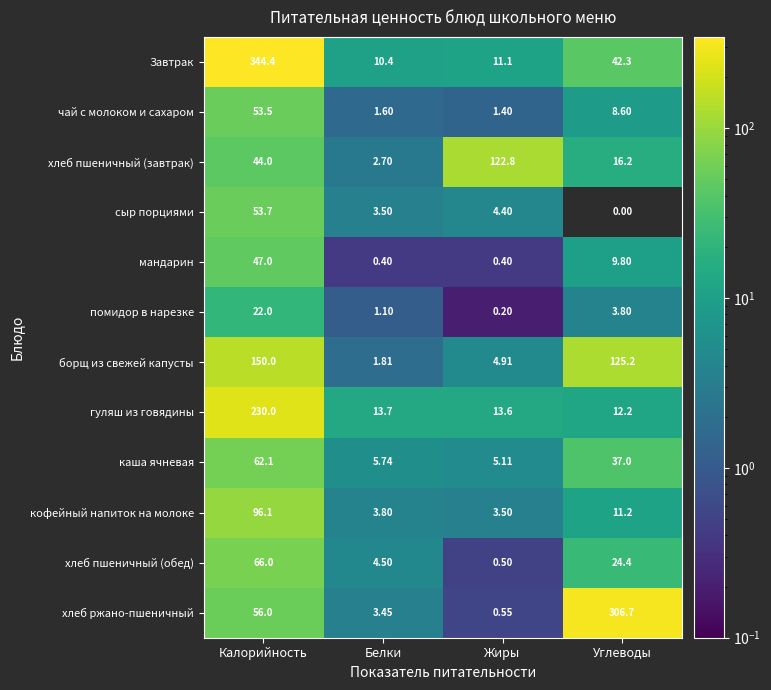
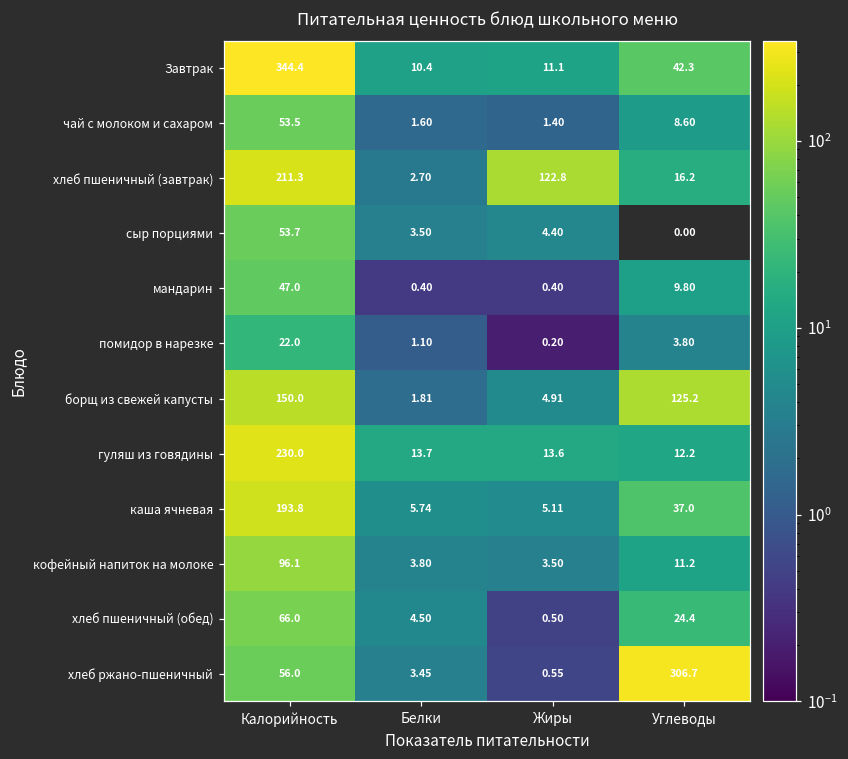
хлеб пшеничный (завтрак), Калорийность: 44.0 -> 211.3
каша ячневая, Калорийность: 62.1 -> 193.8
